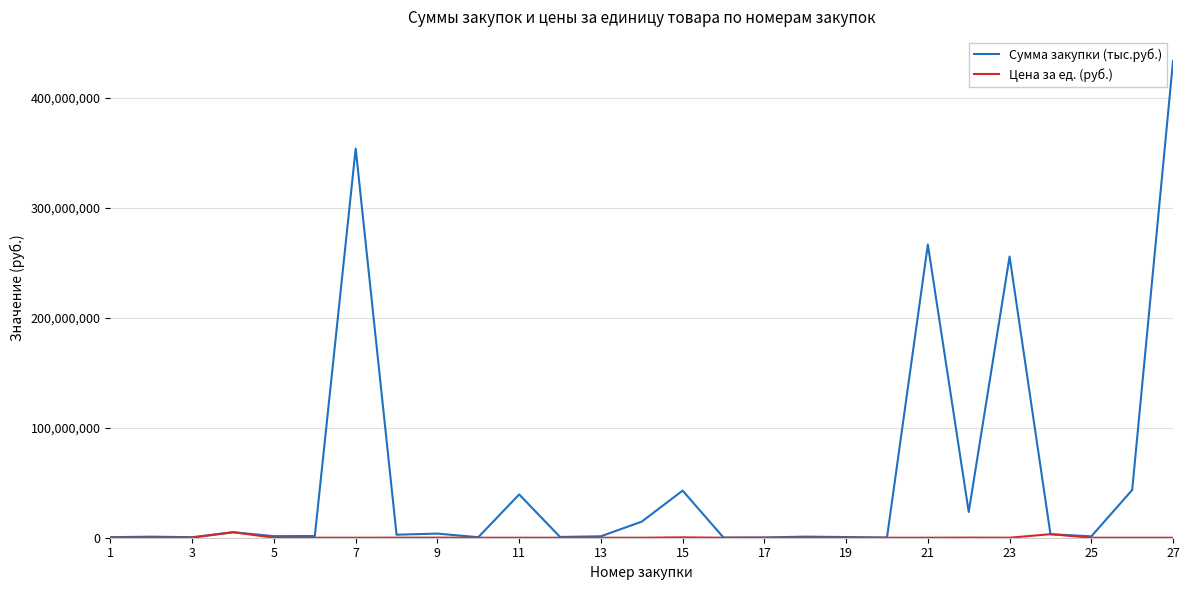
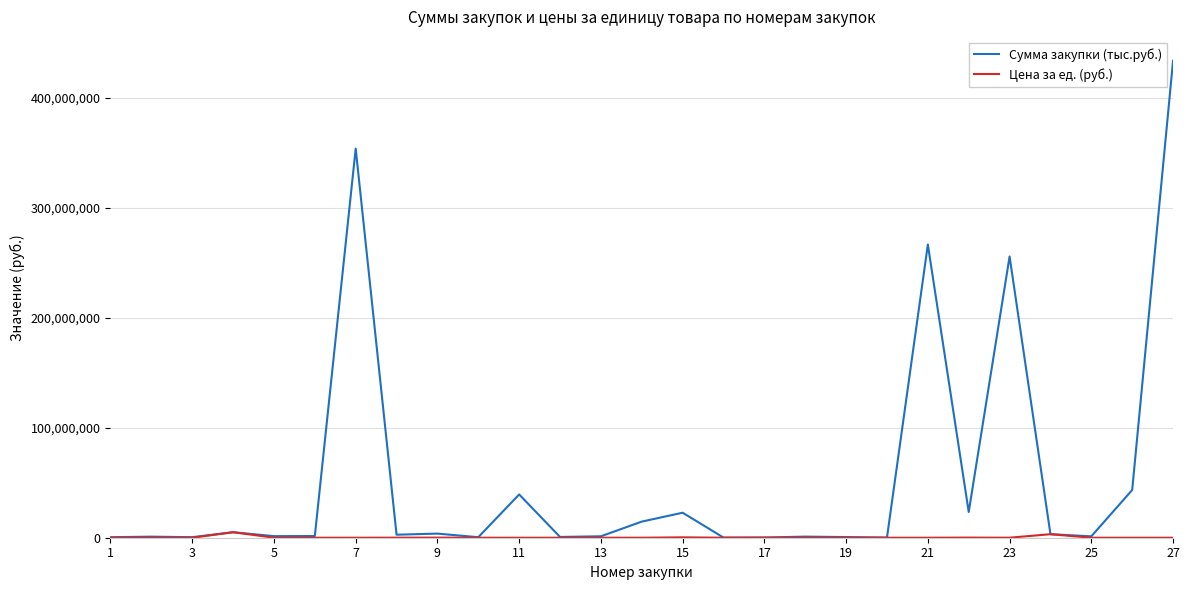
Сумма закупки (тыс.руб.), 15: 43,000,000 -> 23,000,000
